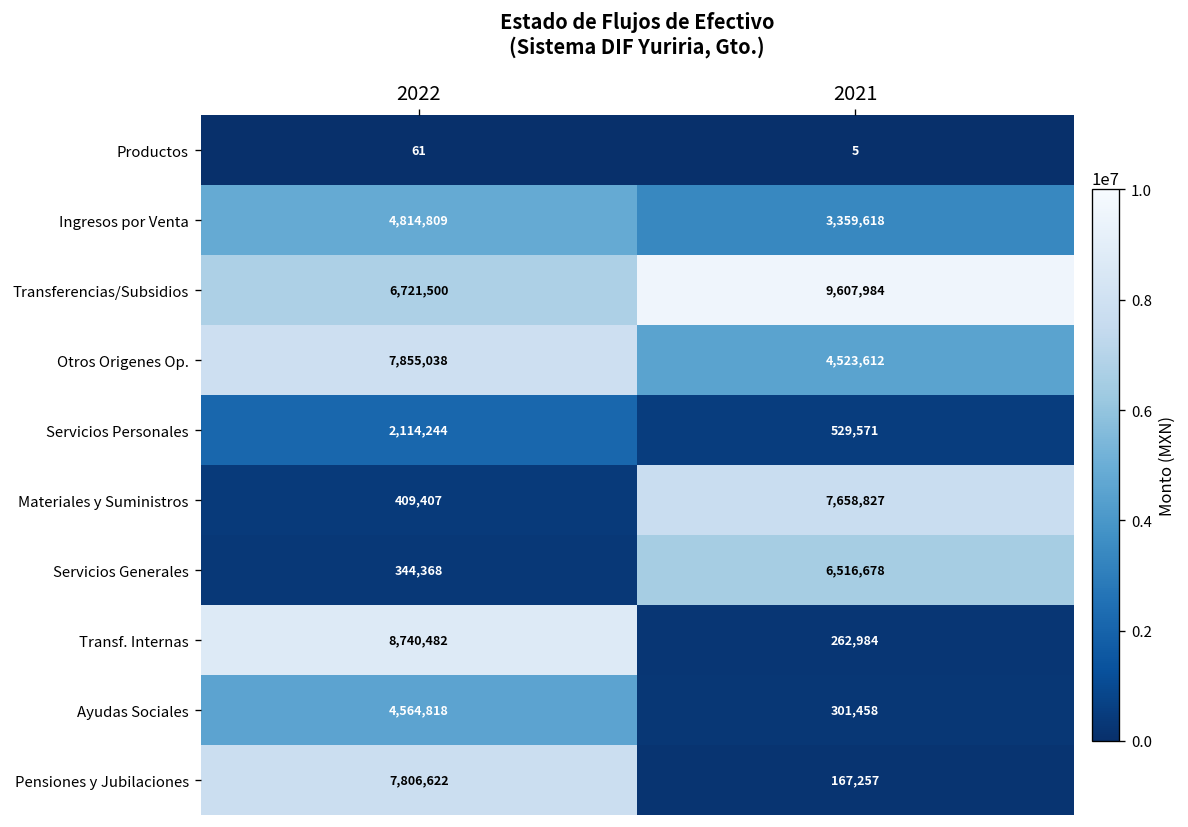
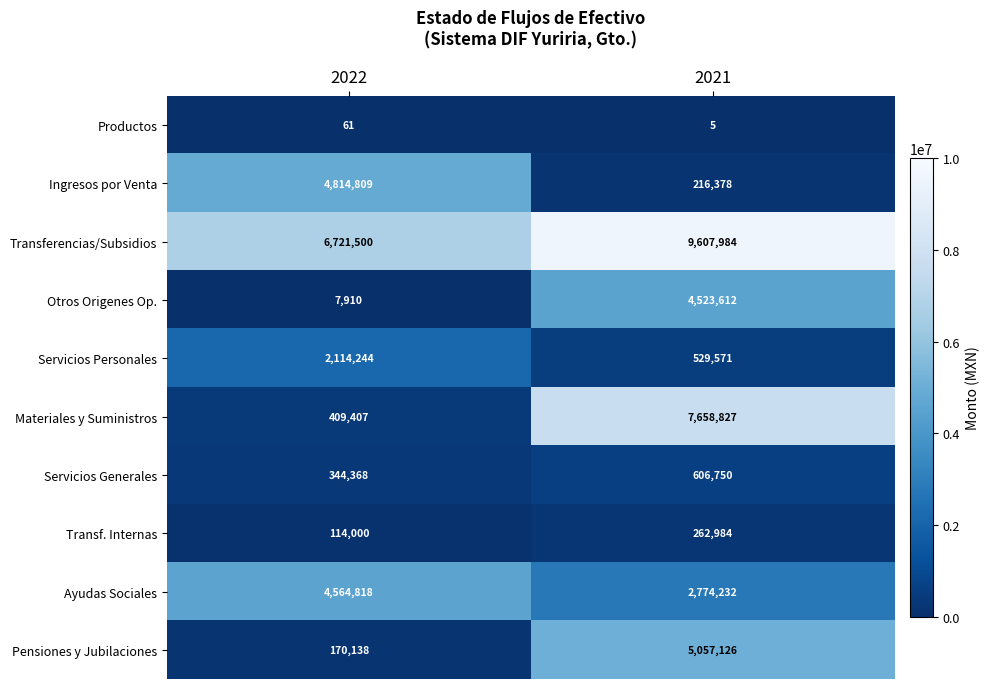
Ingresos por Venta, 2021: 3,359,618 -> 216,378
Otros Origenes Op., 2022: 7,855,038 -> 7,910
Servicios Generales, 2021: 6,516,678 -> 606,750
Transf. Internas, 2022: 8,740,482 -> 114,000
Ayudas Sociales, 2021: 301,458 -> 2,774,232
Pensiones y Jubilaciones, 2022: 7,806,622 -> 170,138
Pensiones y Jubilaciones, 2021: 167,257 -> 5,057,126
